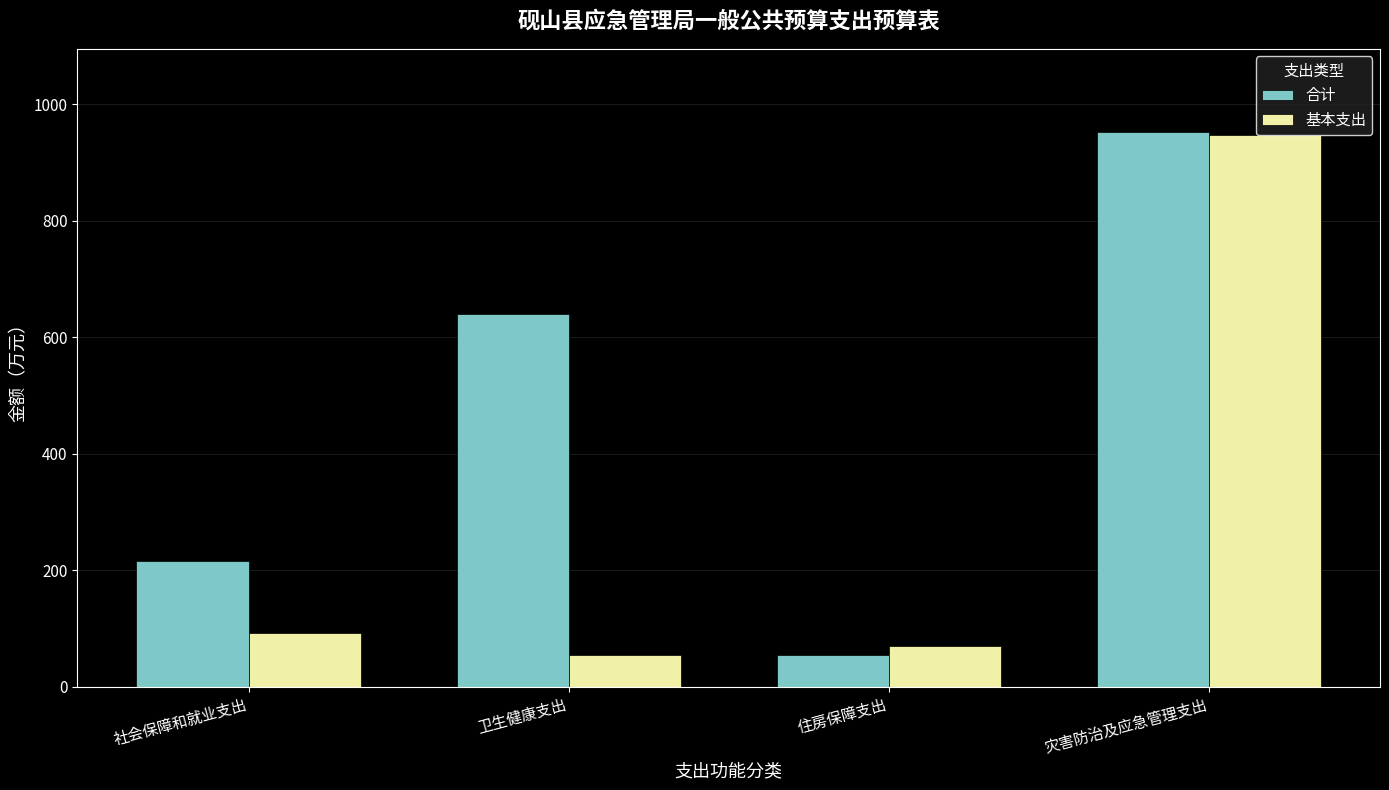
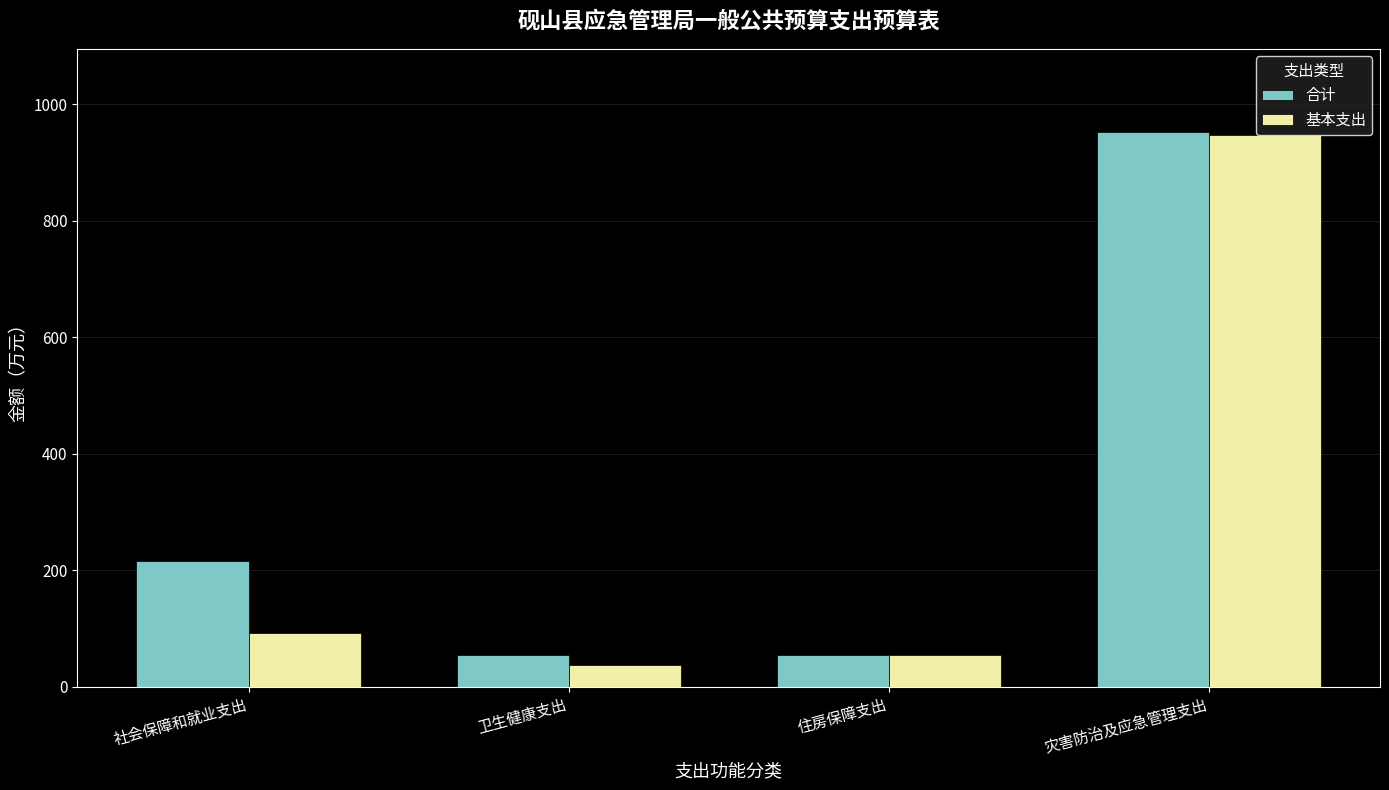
合计, 卫生健康支出: 640 -> 50
基本支出, 卫生健康支出: 50 -> 40
基本支出, 住房保障支出: 70 -> 50
